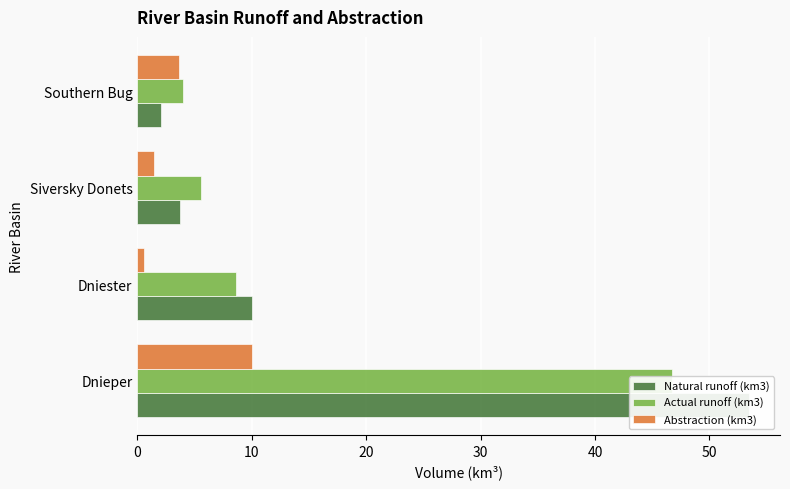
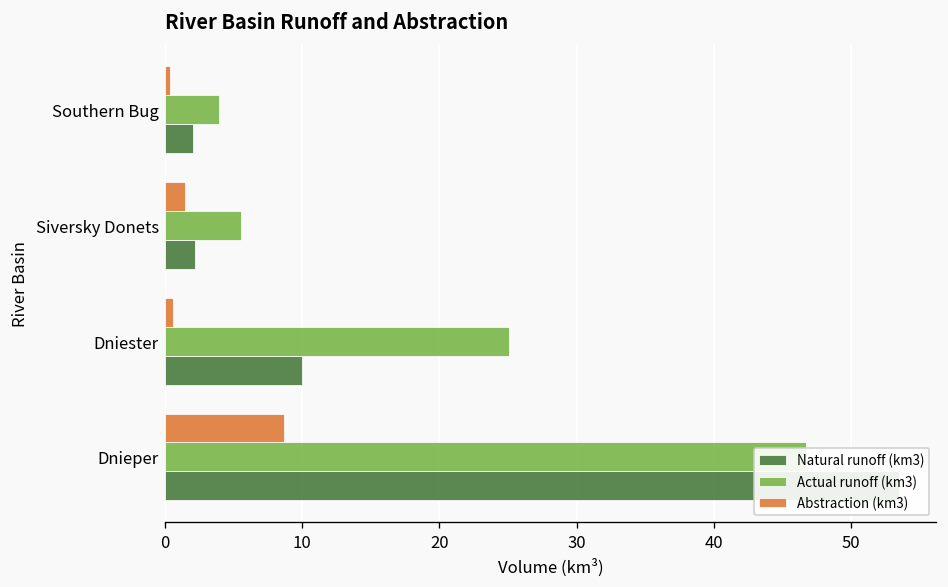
Abstraction (km3), Southern Bug: 3.7 -> 0.4
Natural runoff (km3), Siversky Donets: 3.7 -> 2.2
Actual runoff (km3), Dniester: 8.7 -> 25.1
Abstraction (km3), Dnieper: 10.1 -> 8.7
